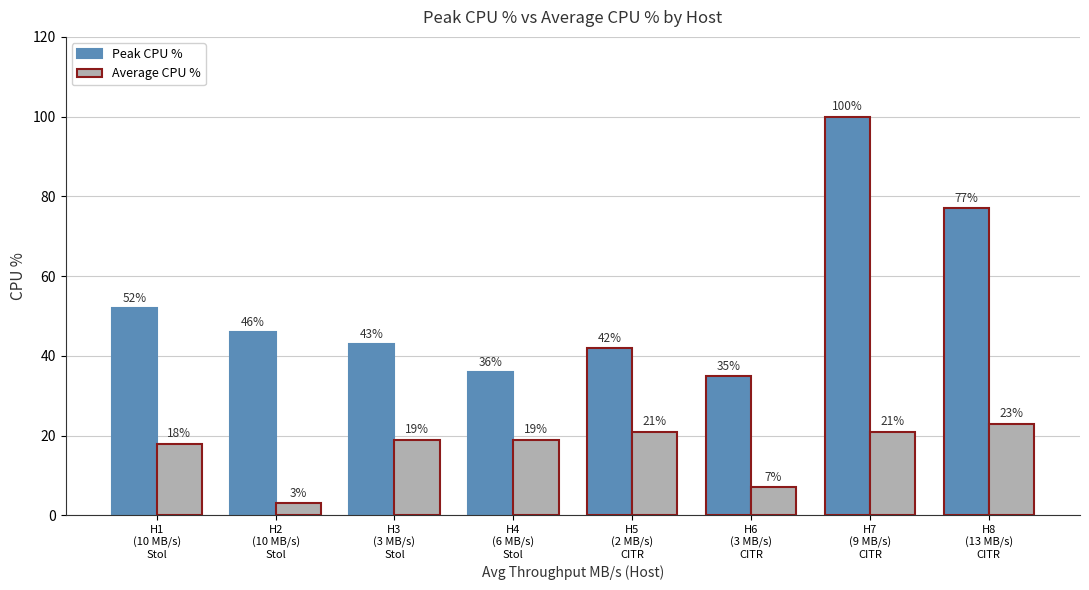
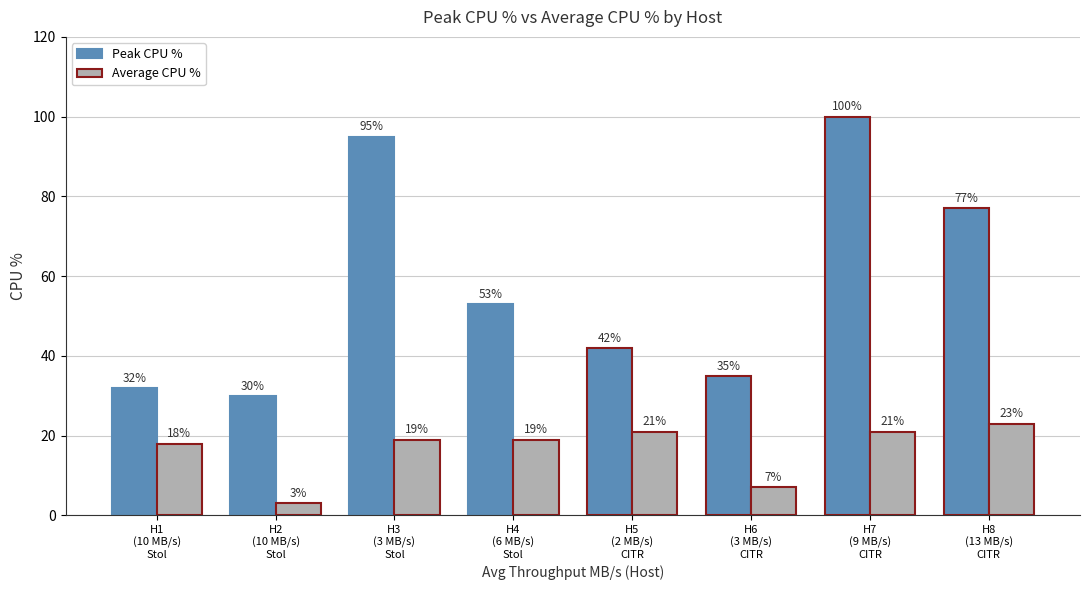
Peak CPU %, H1 (10 MB/s) Stol: 52% -> 32%
Peak CPU %, H2 (10 MB/s) Stol: 46% -> 30%
Peak CPU %, H3 (3 MB/s) Stol: 43% -> 95%
Peak CPU %, H4 (6 MB/s) Stol: 36% -> 53%
